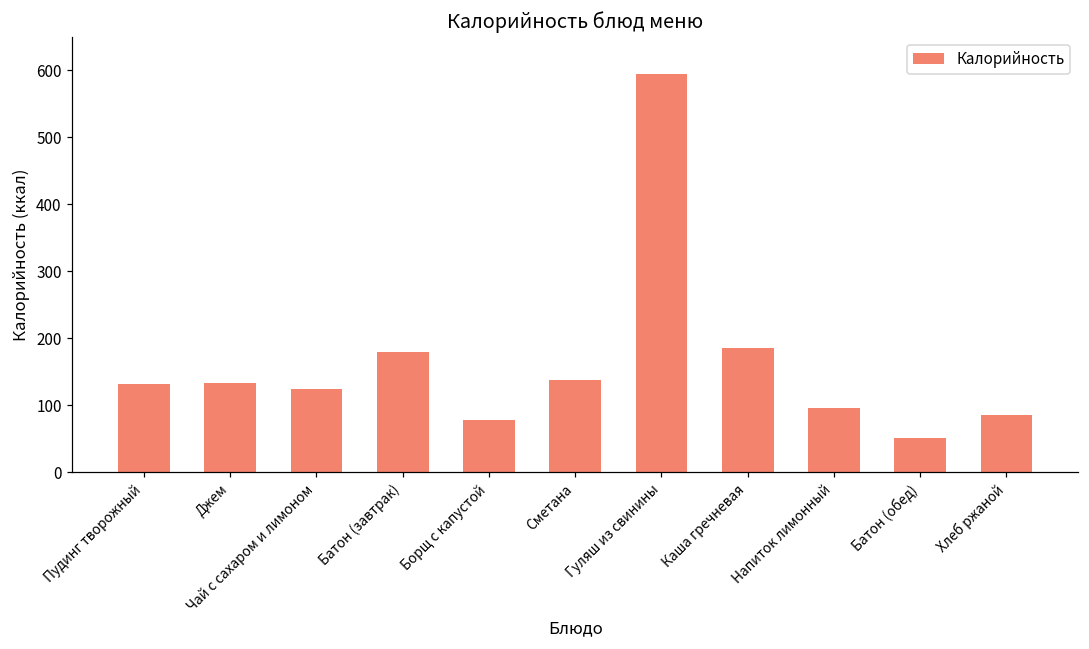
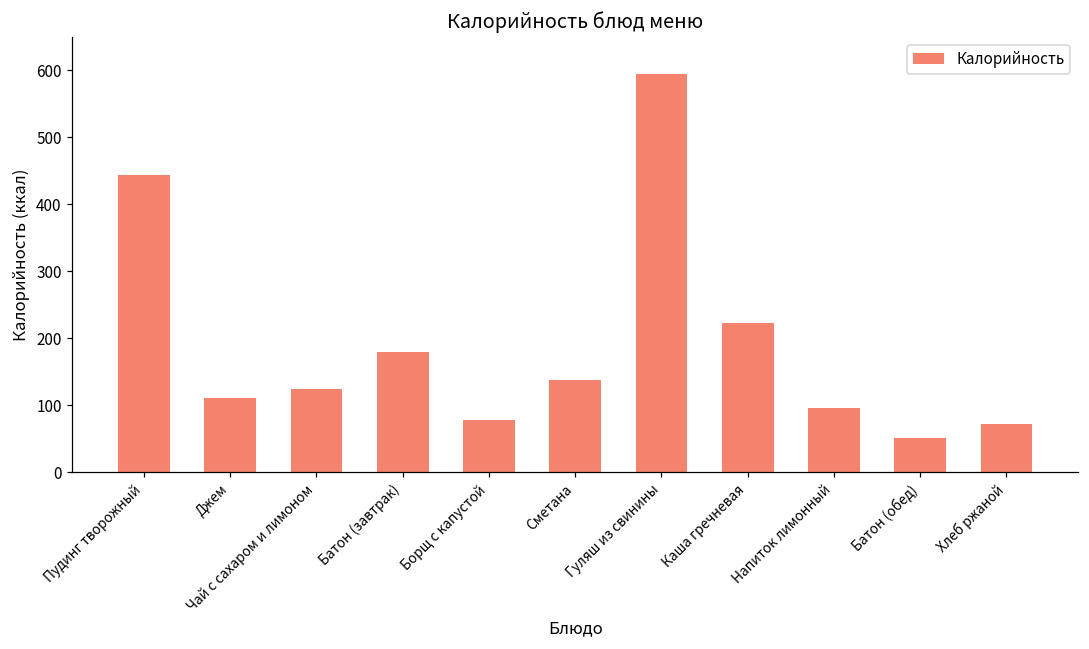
Пудинг творожный: 130 -> 440
Джем: 130 -> 110
Каша гречневая: 190 -> 220
Хлеб ржаной: 90 -> 70
